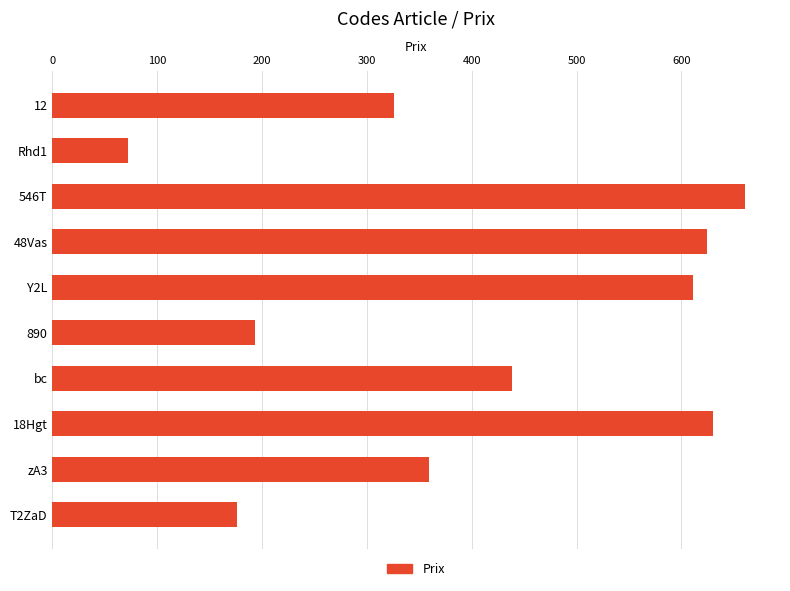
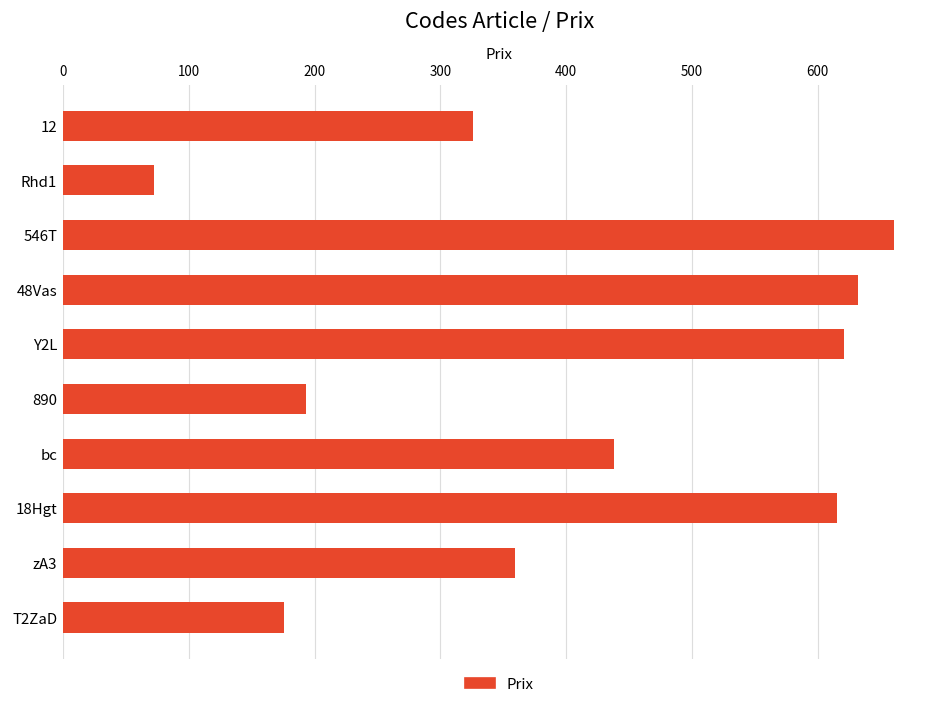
48Vas: 624 -> 632
Y2L: 611 -> 621
18Hgt: 630 -> 615
